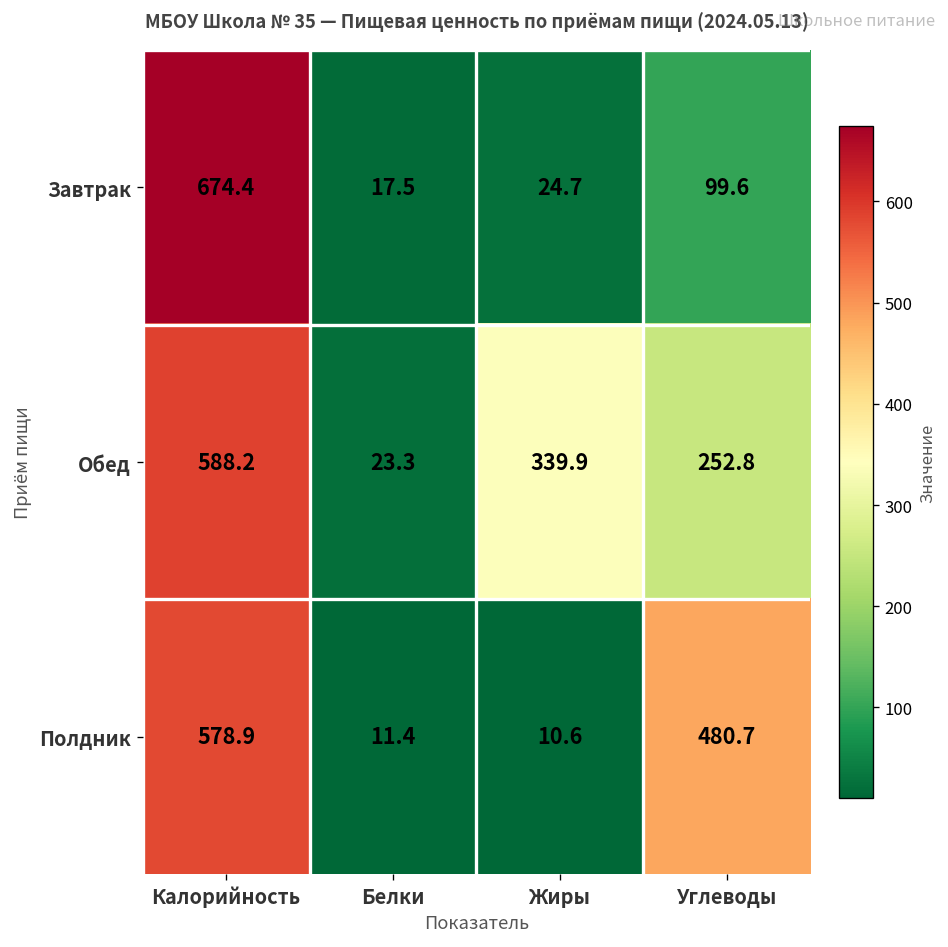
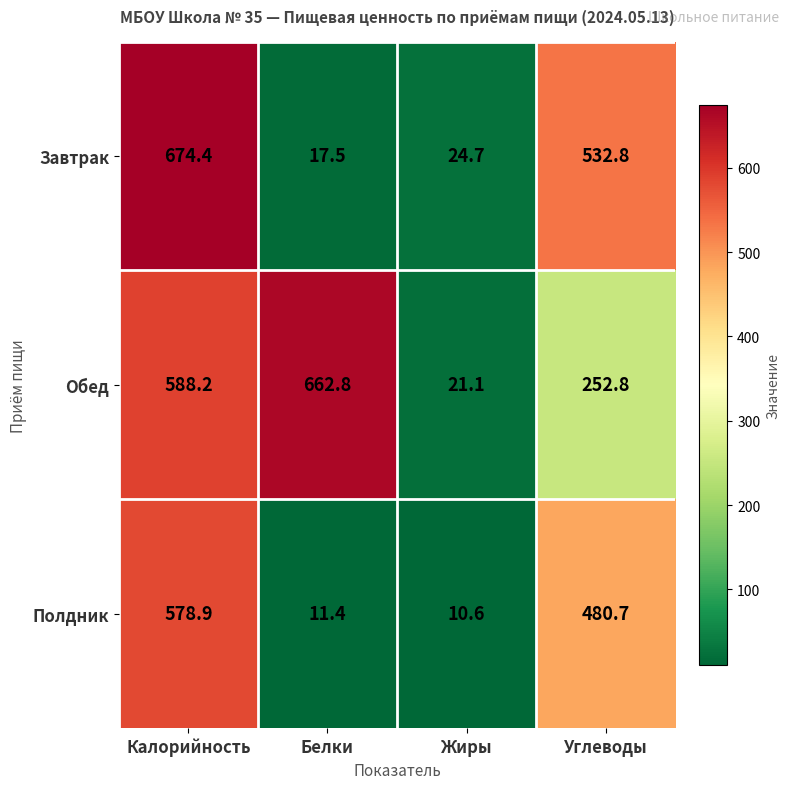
Завтрак, Углеводы: 99.6 -> 532.8
Обед, Белки: 23.3 -> 662.8
Обед, Жиры: 339.9 -> 21.1
